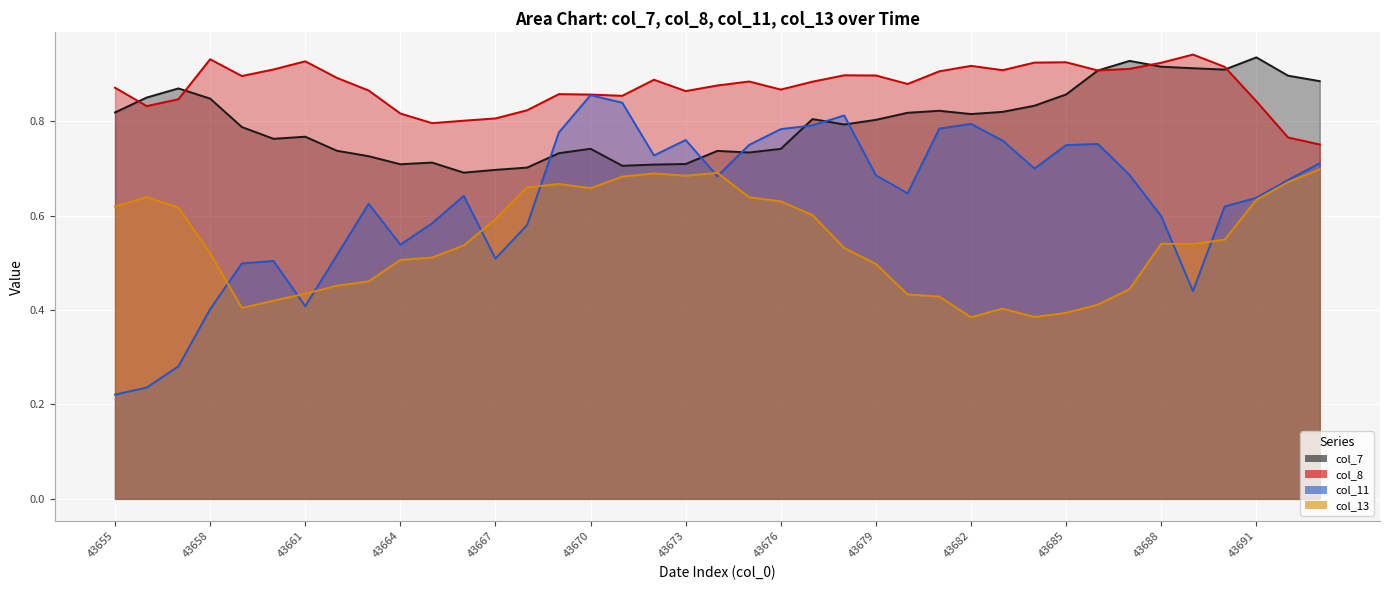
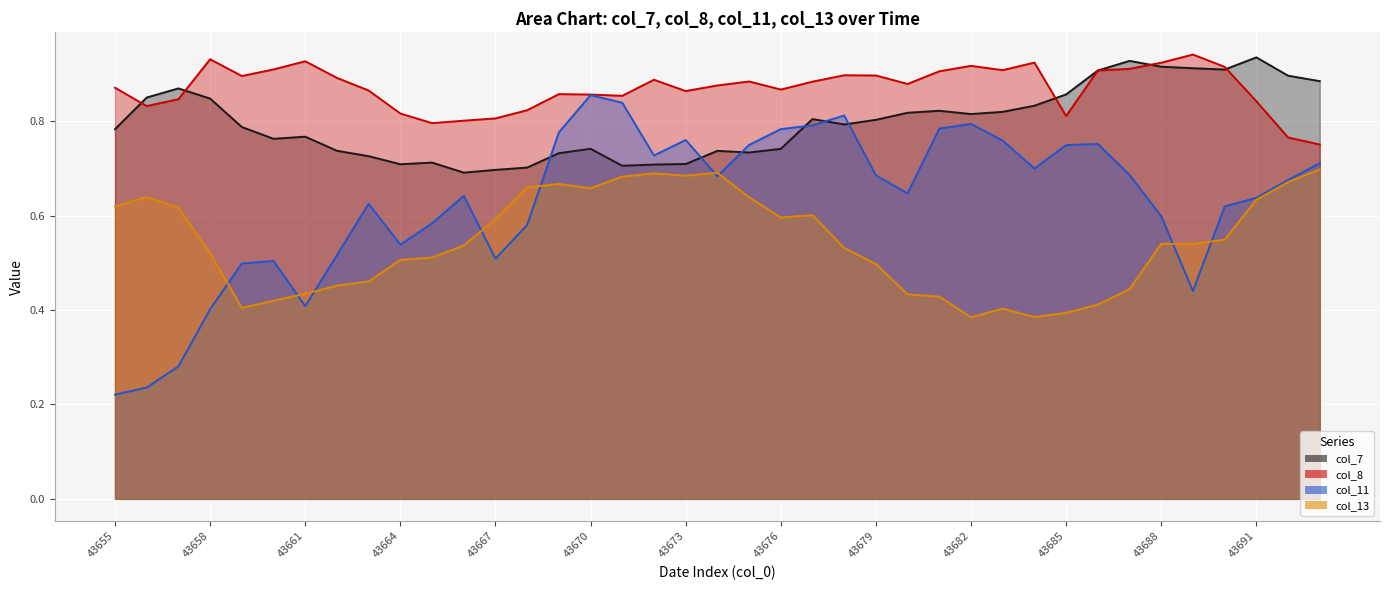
col_7, 43655: 0.82 -> 0.78
col_13, 43676: 0.63 -> 0.60
col_8, 43685: 0.92 -> 0.81
